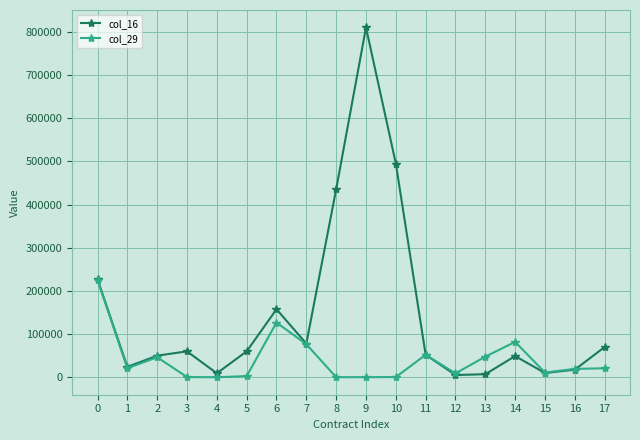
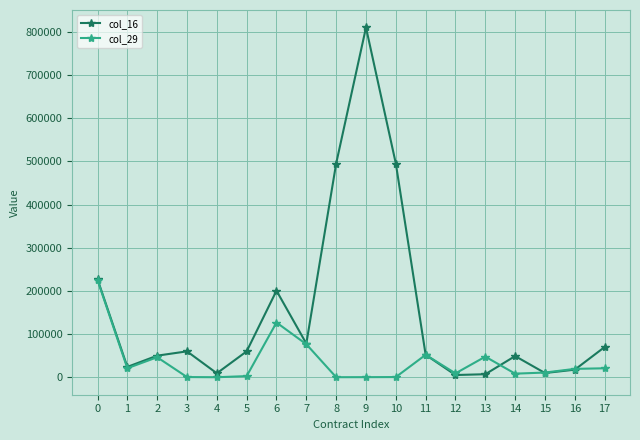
col_16, 6: 160000 -> 200000
col_16, 8: 440000 -> 500000
col_29, 14: 80000 -> 10000
